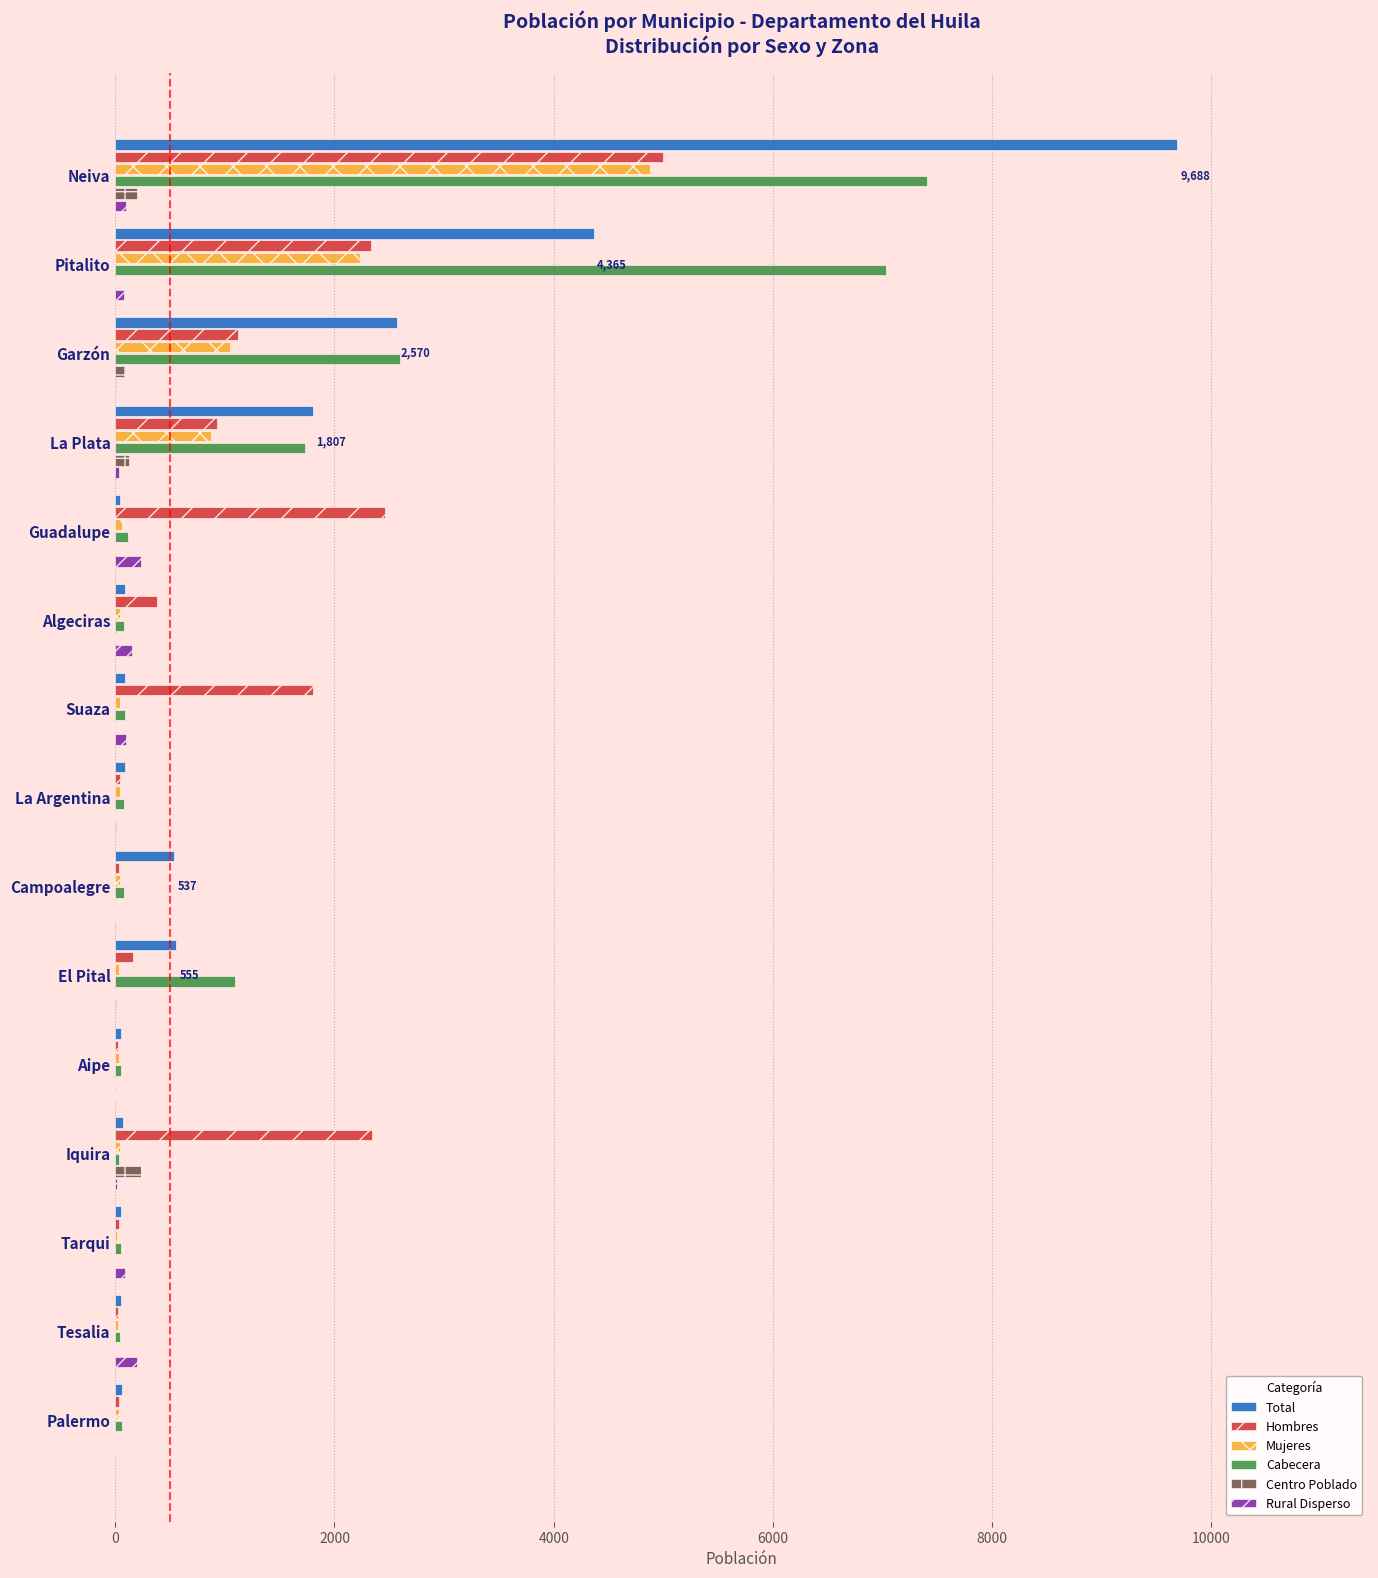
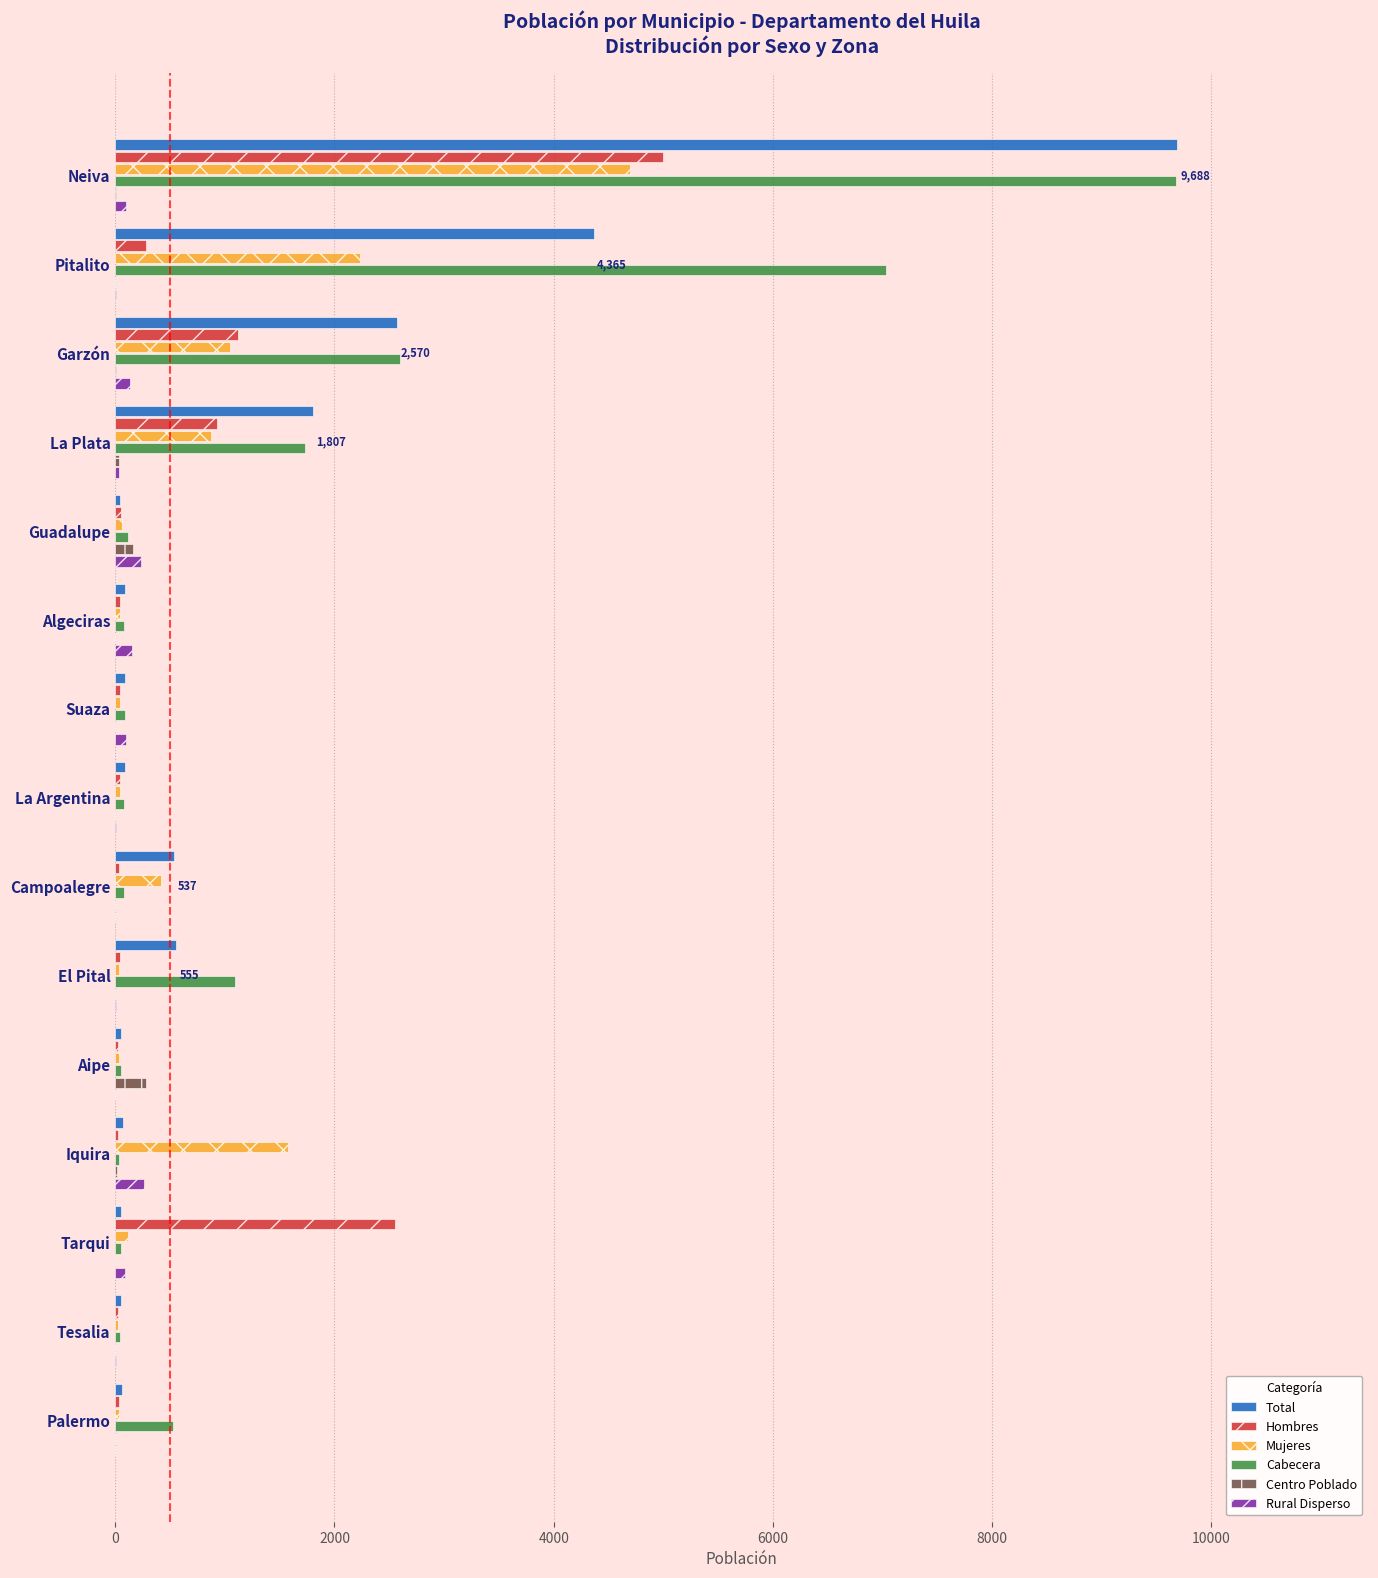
Mujeres, Neiva: 4880 -> 4690
Cabecera, Neiva: 7410 -> 9680
Centro Poblado, Neiva: 190 -> 10
Hombres, Pitalito: 2330 -> 280
Rural Disperso, Pitalito: 80 -> 0
Centro Poblado, Garzón: 90 -> 0
Rural Disperso, Garzón: 10 -> 130
Centro Poblado, La Plata: 120 -> 40
Hombres, Guadalupe: 2460 -> 50
Centro Poblado, Guadalupe: 0 -> 160
Hombres, Algeciras: 380 -> 40
Hombres, Suaza: 1810 -> 40
Mujeres, Campoalegre: 40 -> 420
Hombres, El Pital: 160 -> 40
Centro Poblado, Aipe: 0 -> 280
Hombres, Iquira: 2340 -> 30
Mujeres, Iquira: 40 -> 1570
Centro Poblado, Iquira: 240 -> 20
Rural Disperso, Iquira: 20 -> 260
Hombres, Tarqui: 40 -> 2560
Mujeres, Tarqui: 20 -> 120
Rural Disperso, Tesalia: 200 -> 0
Cabecera, Palermo: 60 -> 530
